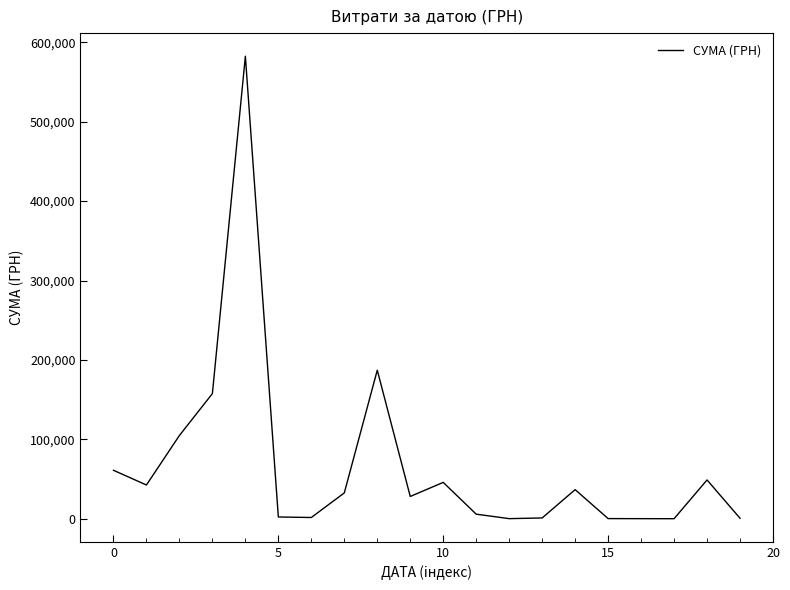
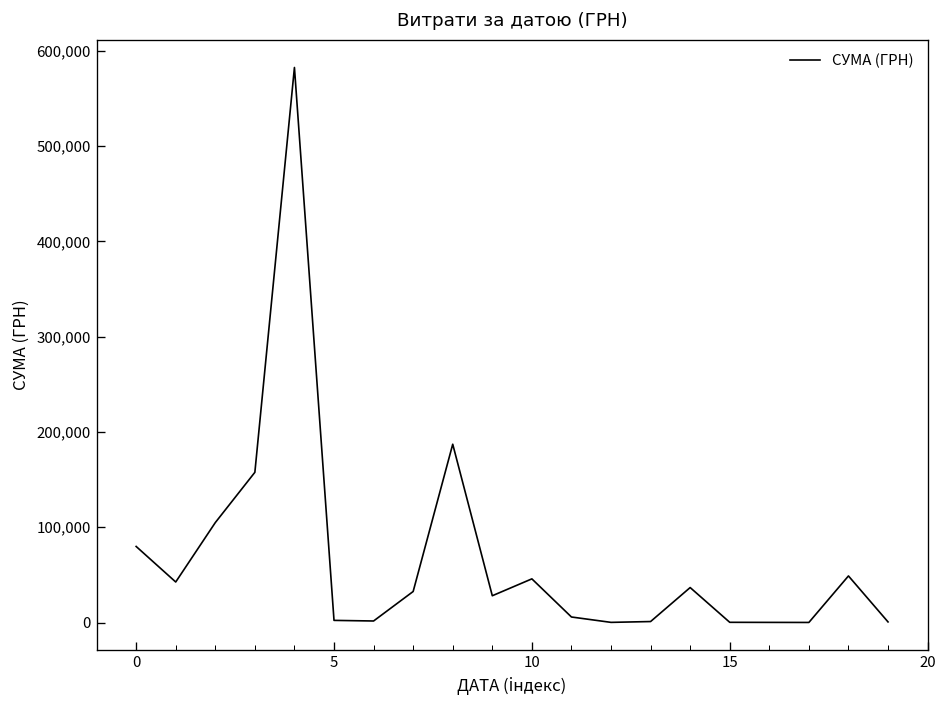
0: 60,000 -> 80,000
